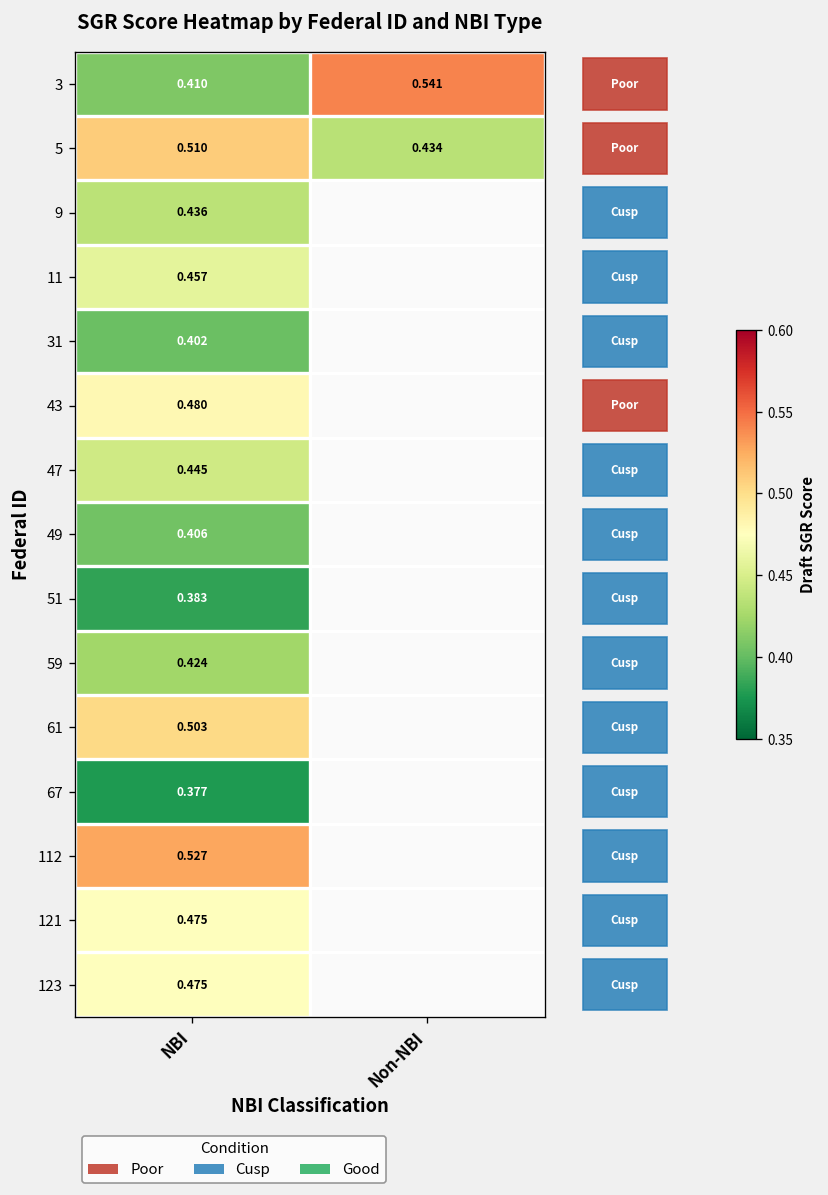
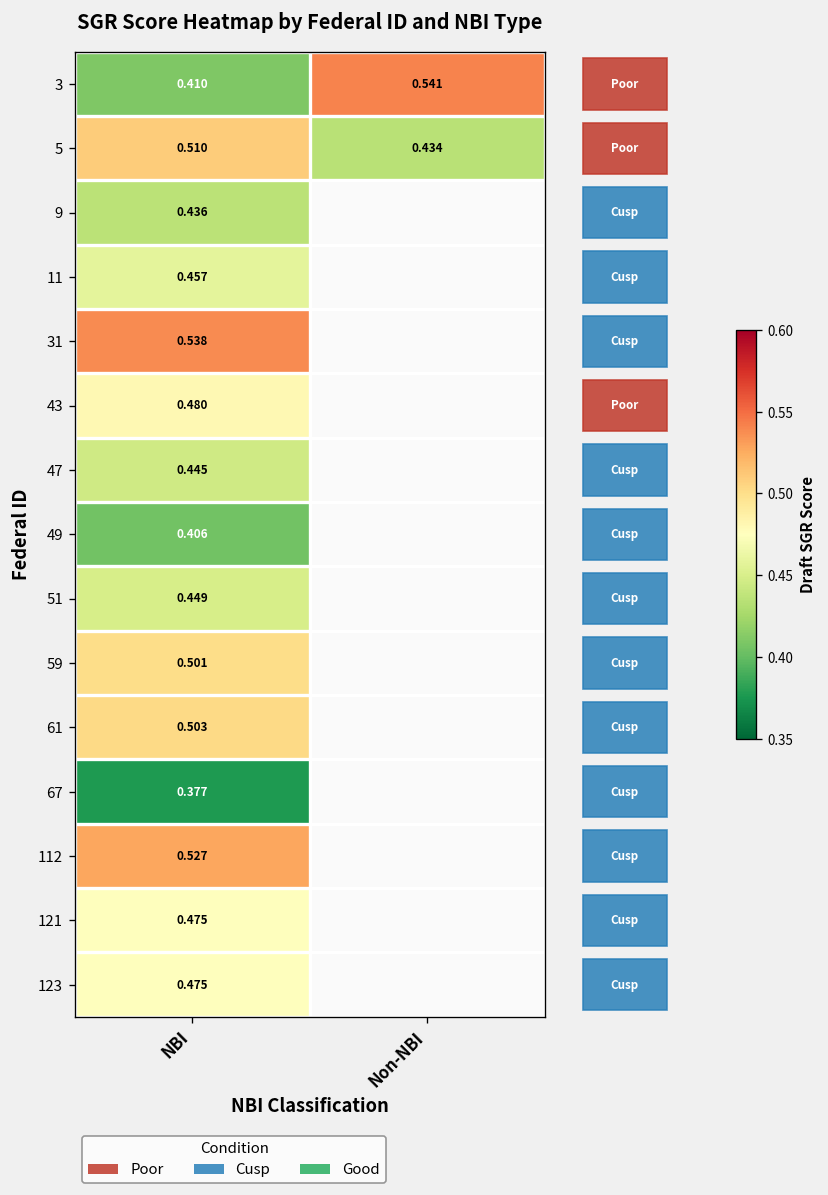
31, NBI: 0.402 -> 0.538
51, NBI: 0.383 -> 0.449
59, NBI: 0.424 -> 0.501
